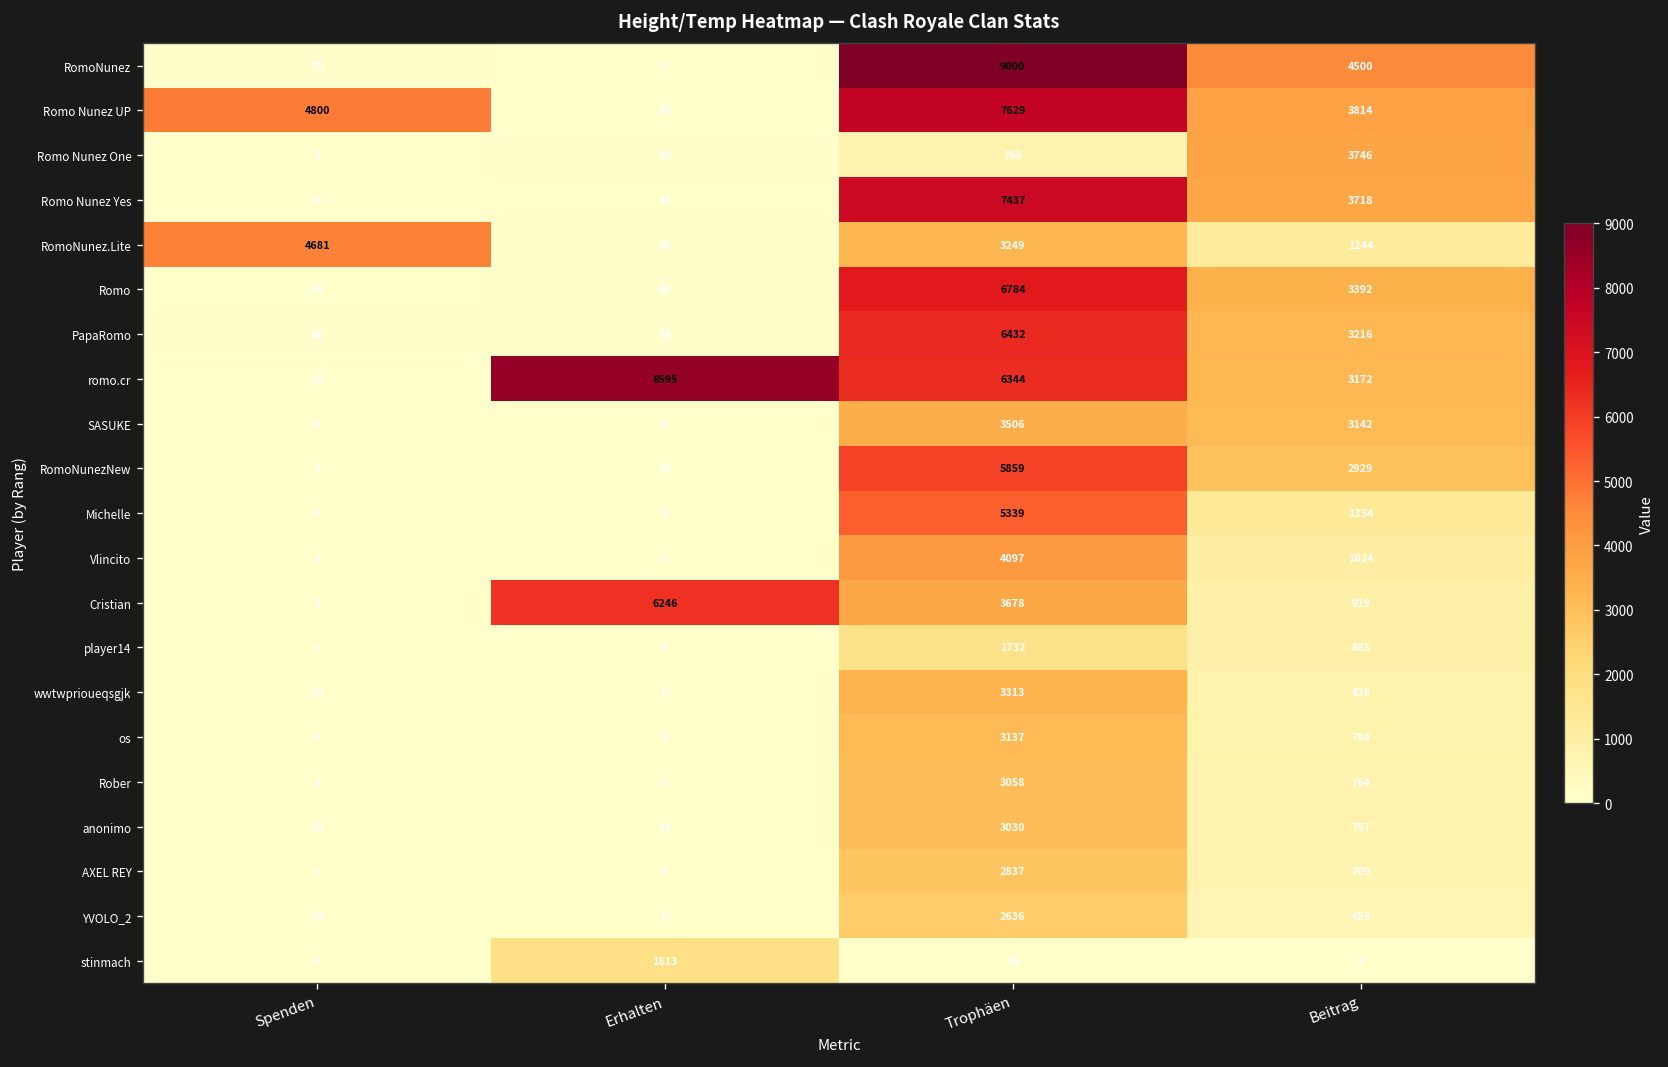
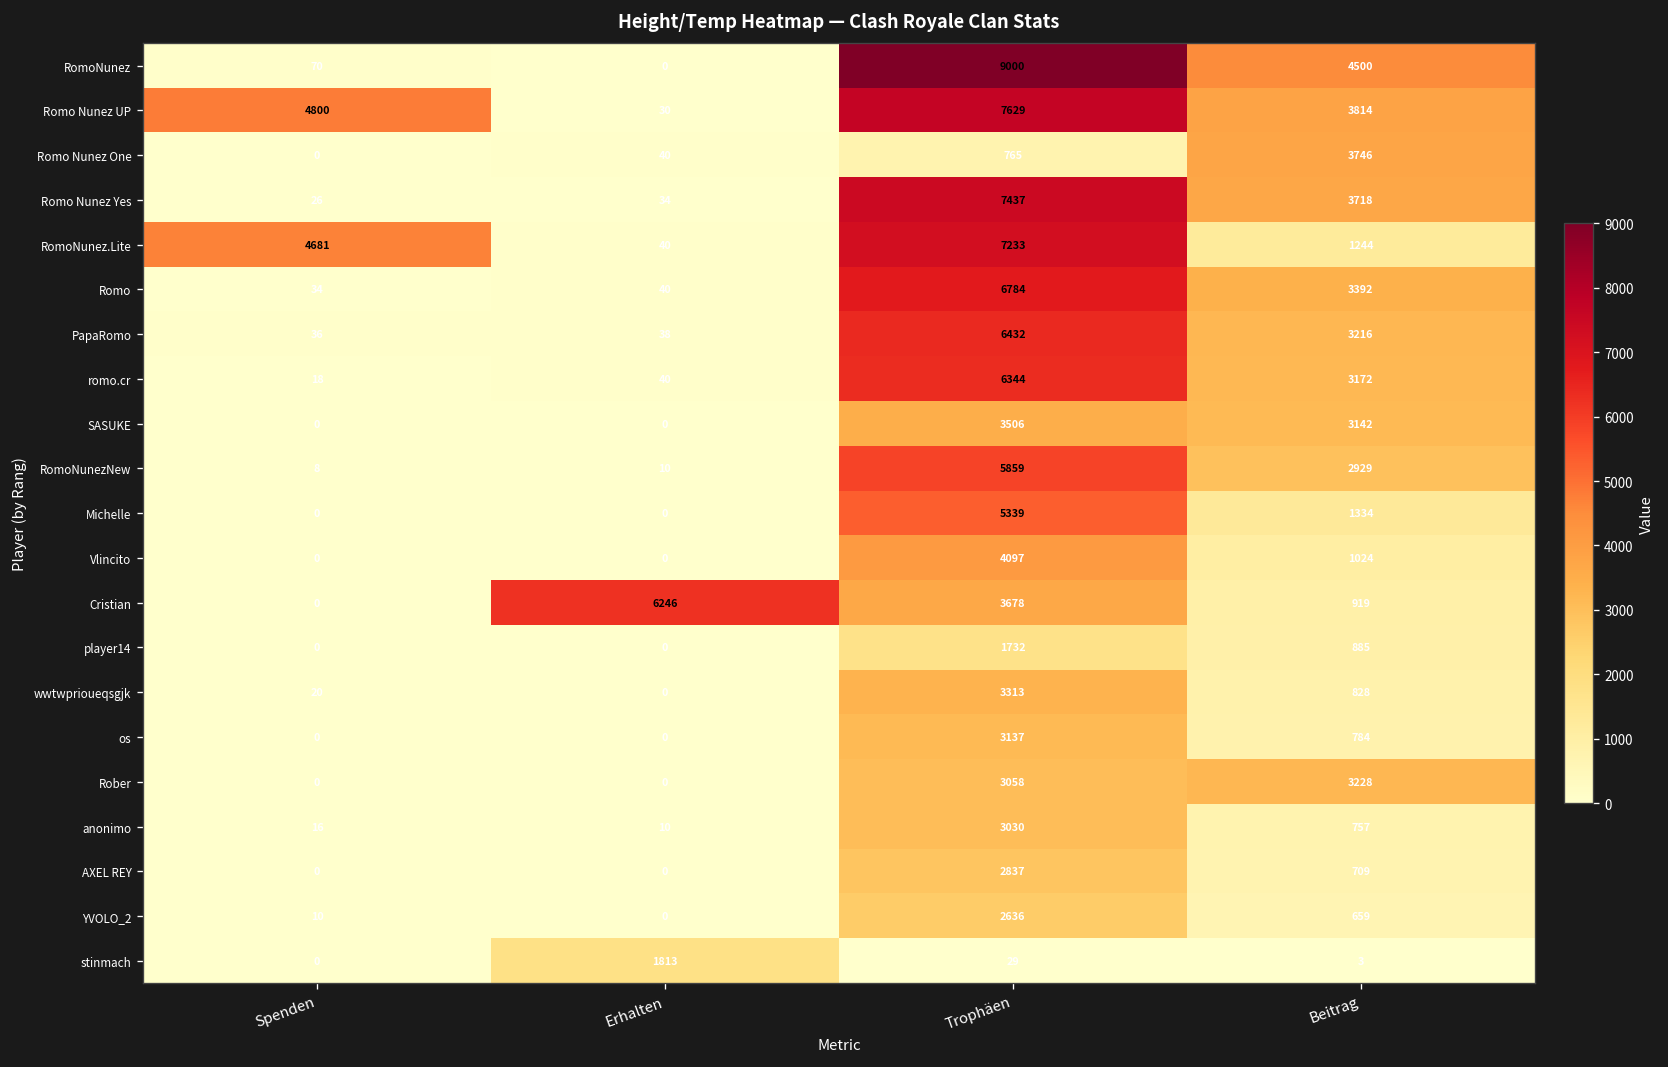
RomoNunez.Lite, Trophäen: 3249 -> 7233
romo.cr, Erhalten: 8595 -> 40
Rober, Beitrag: 764 -> 3228
